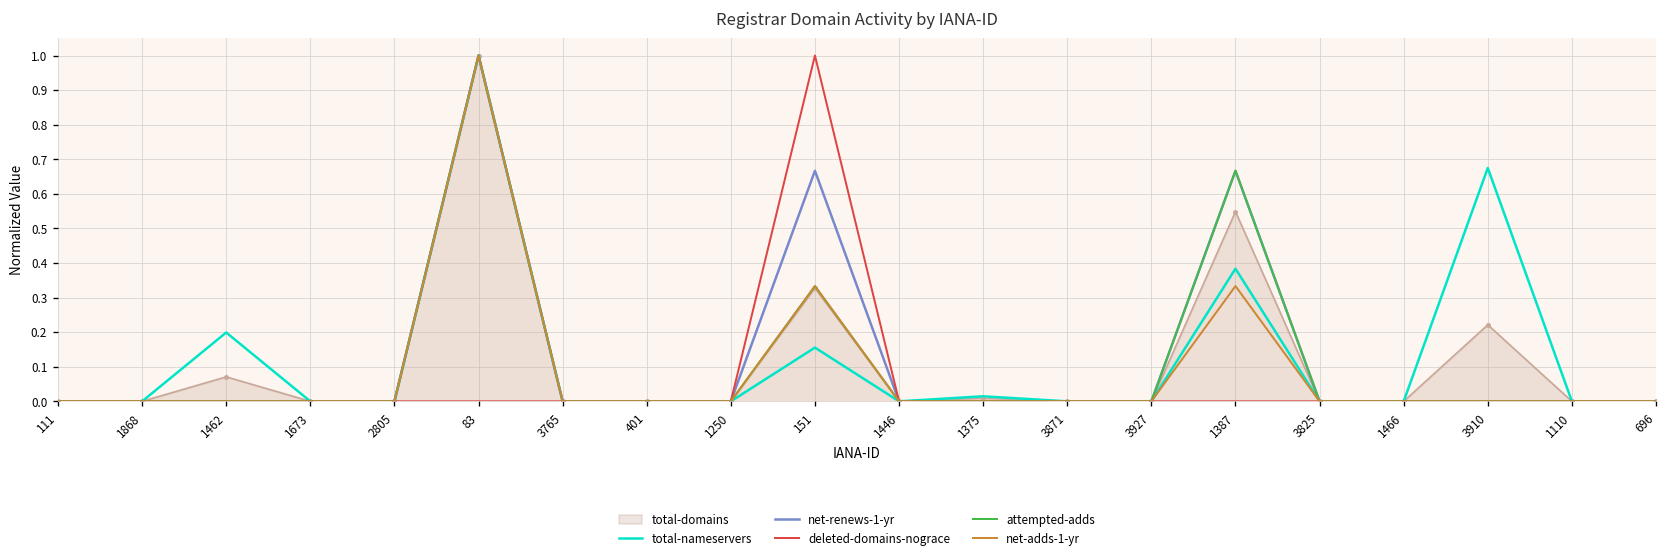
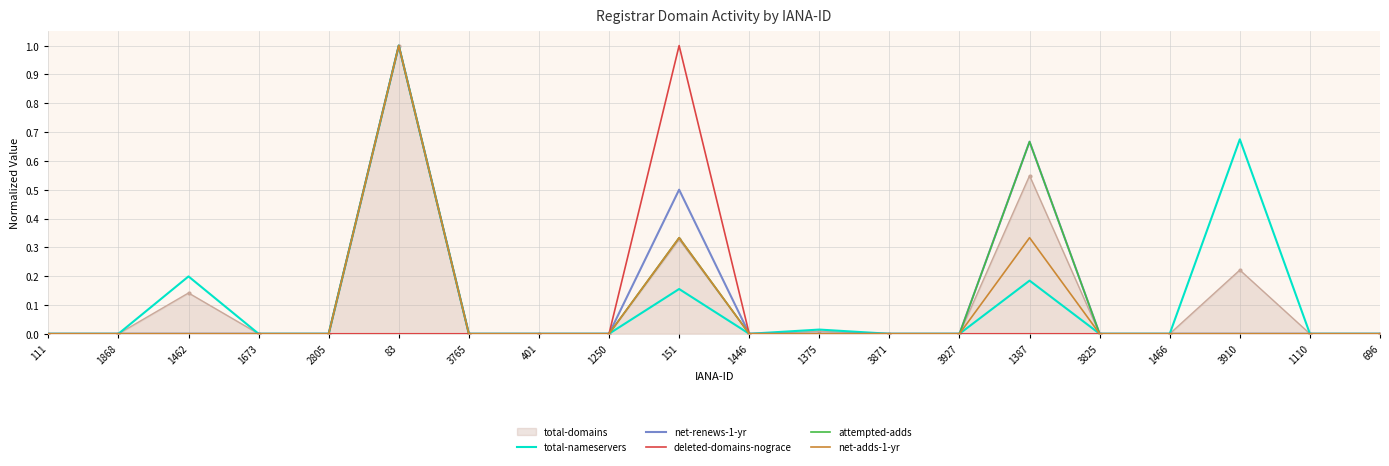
total-domains, 1462: 0.07 -> 0.14
net-renews-1-yr, 151: 0.67 -> 0.50
total-nameservers, 1387: 0.38 -> 0.18
